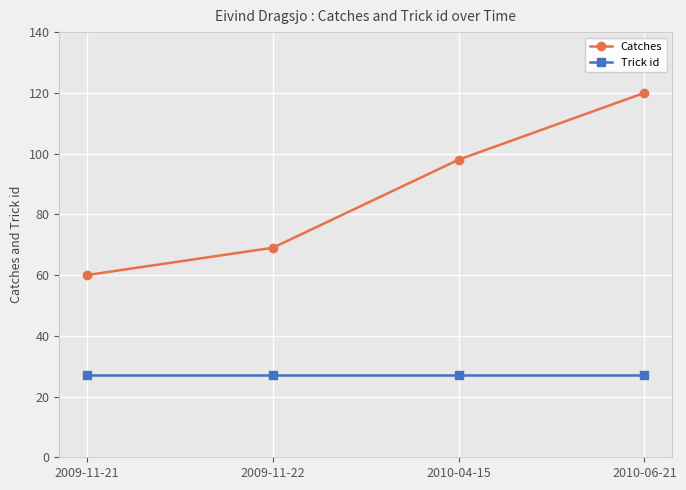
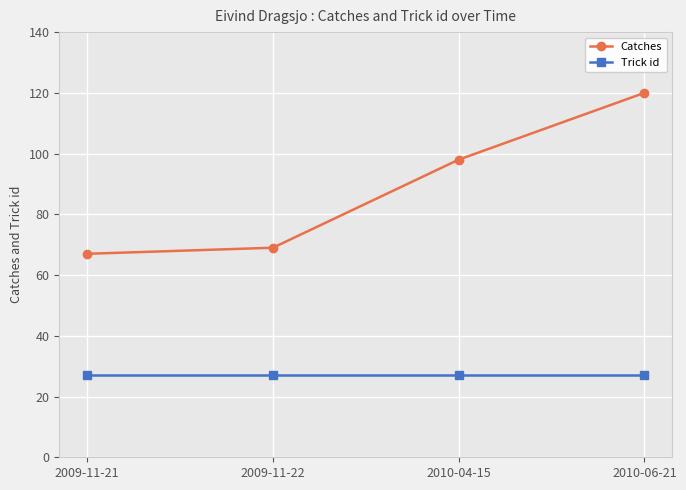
Catches, 2009-11-21: 60 -> 67
